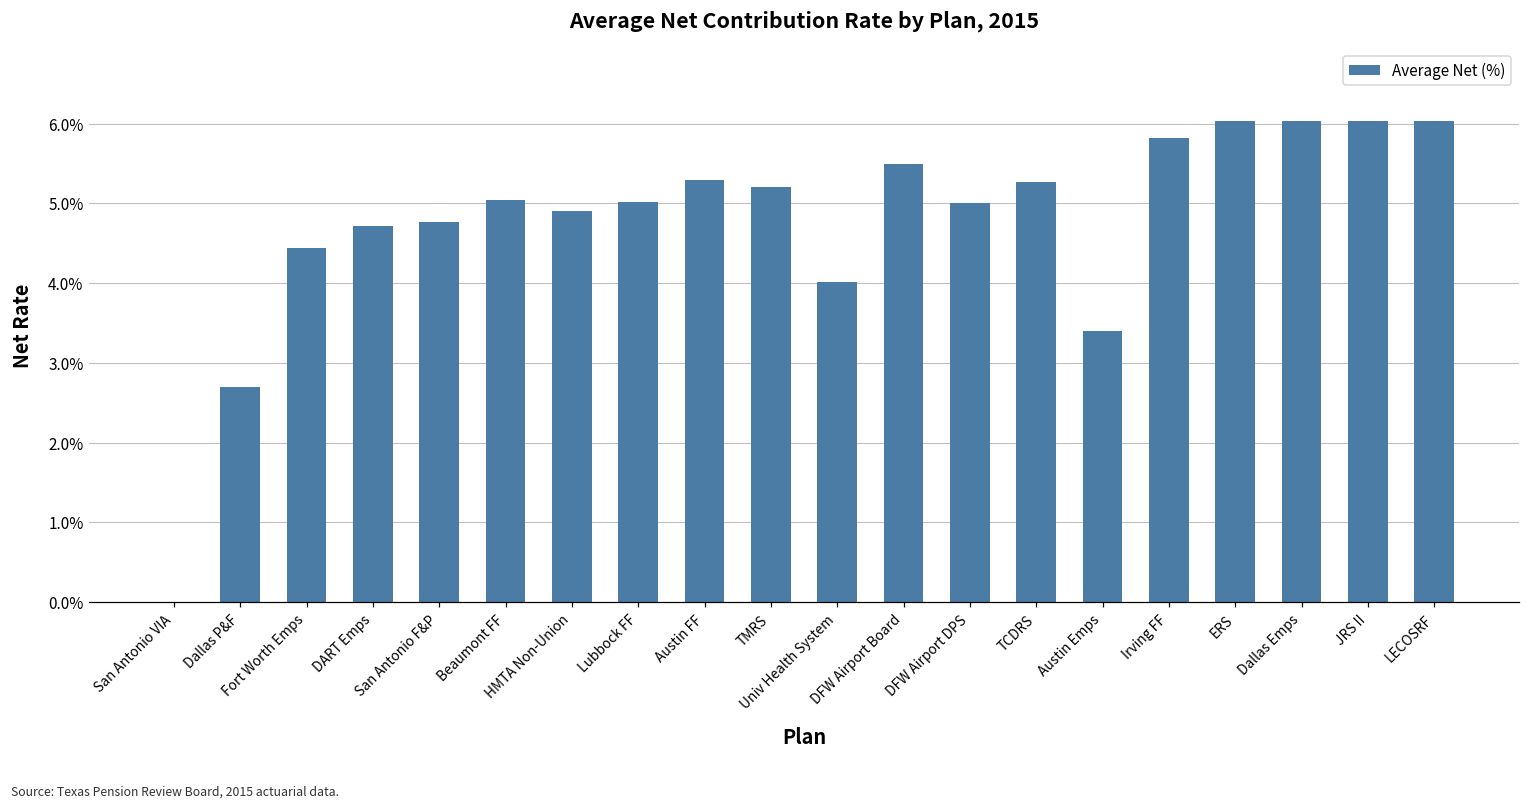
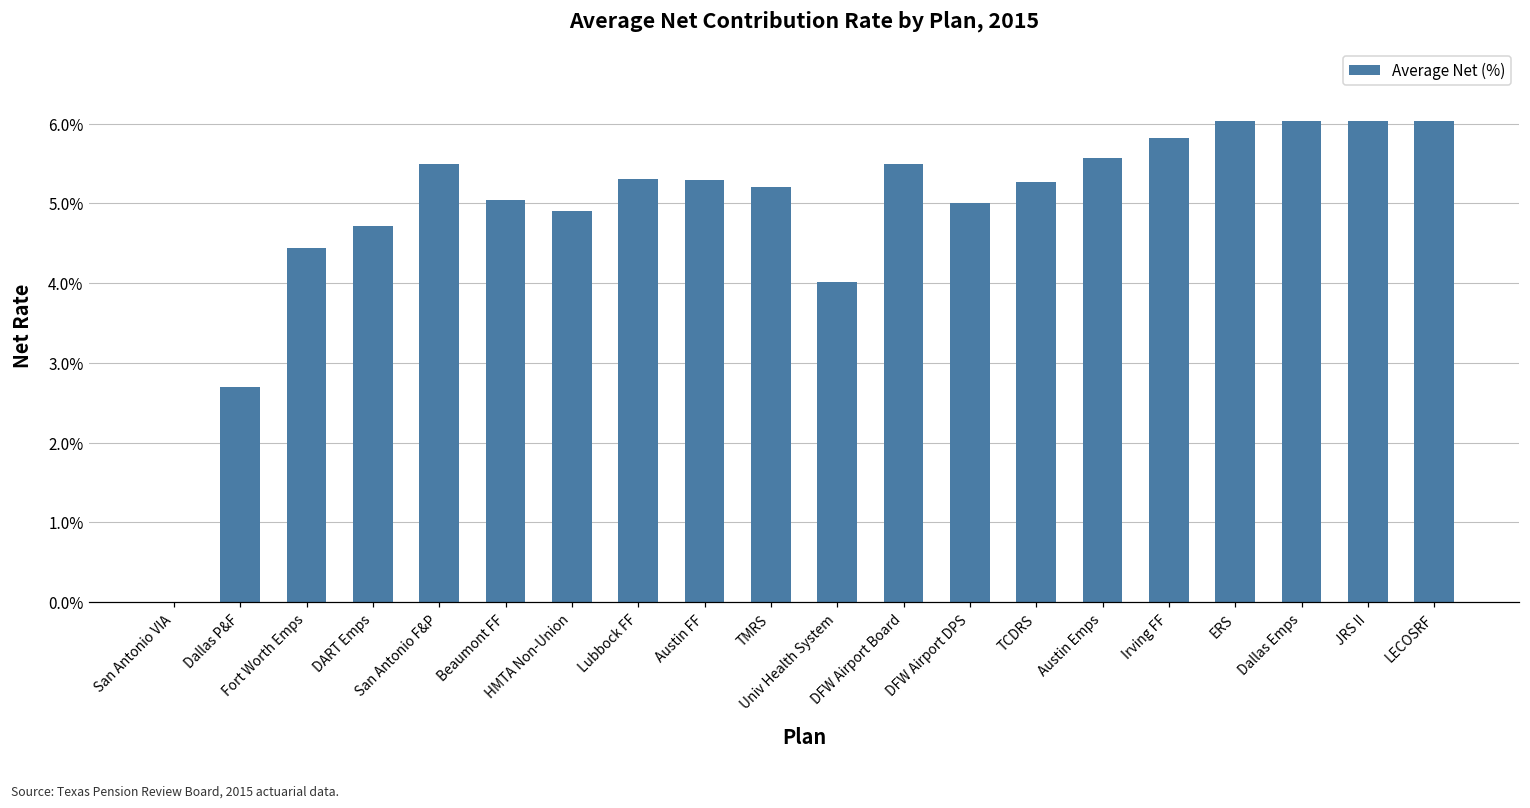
San Antonio F&P: 4.8% -> 5.5%
Lubbock FF: 5.0% -> 5.3%
Austin Emps: 3.4% -> 5.6%
